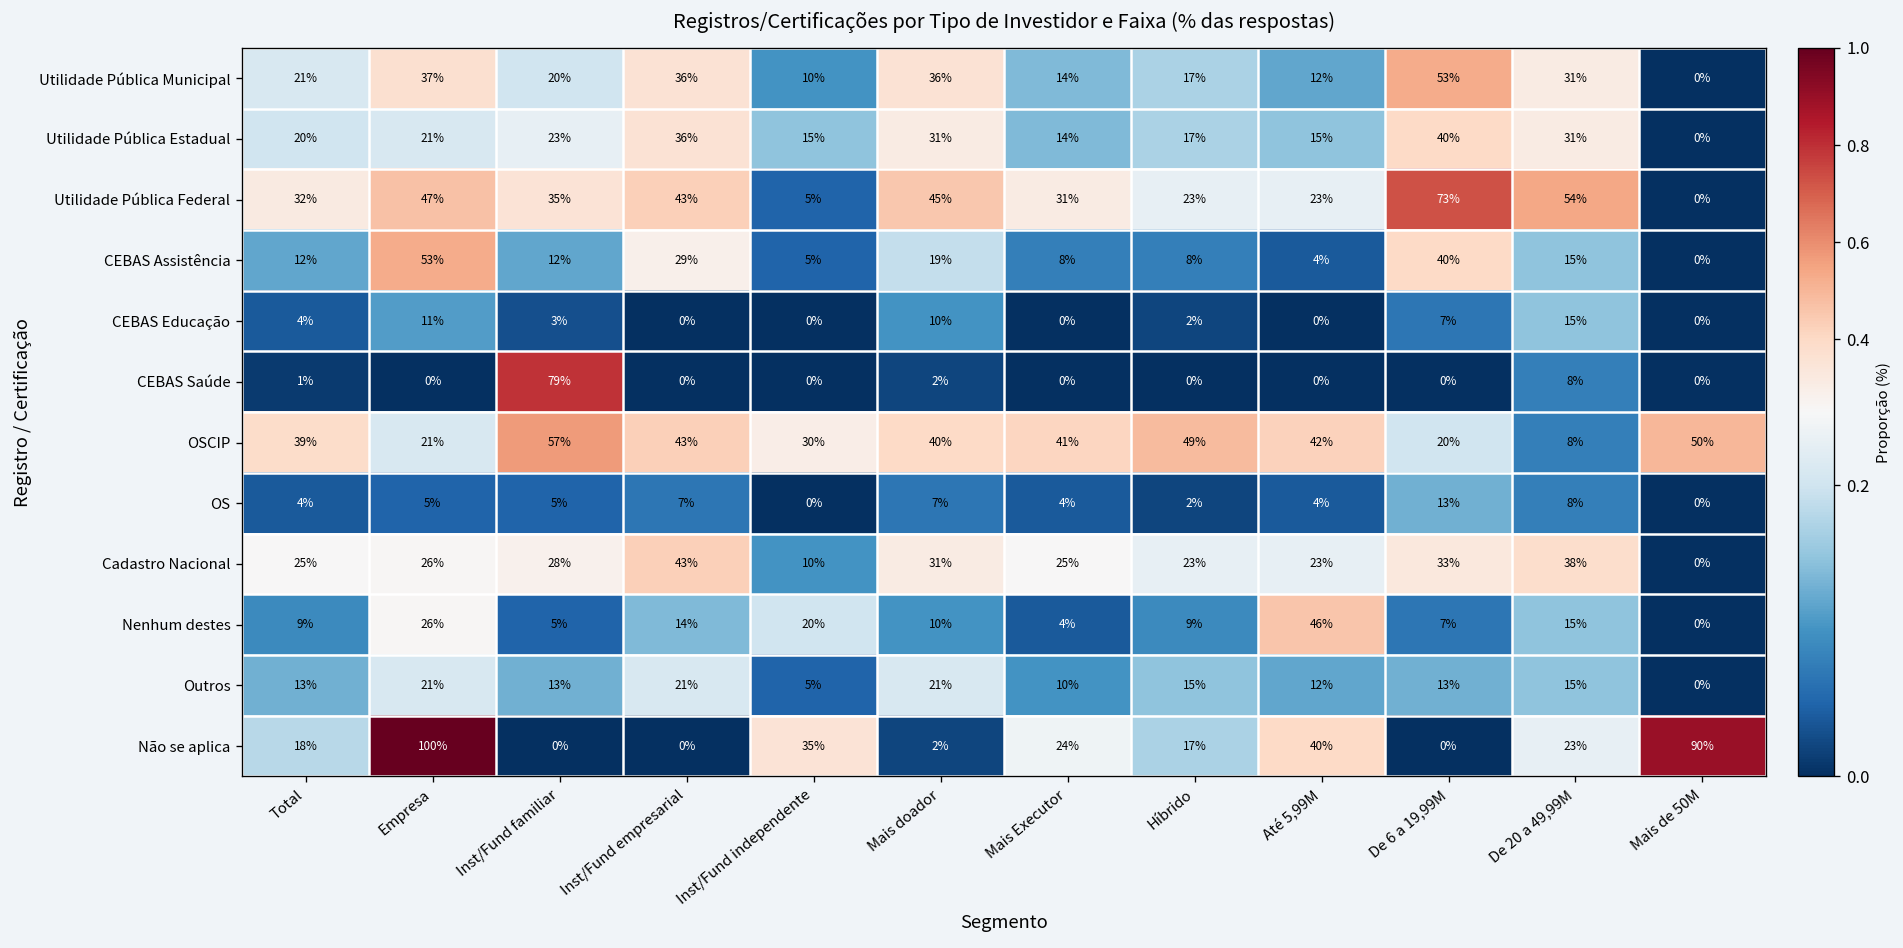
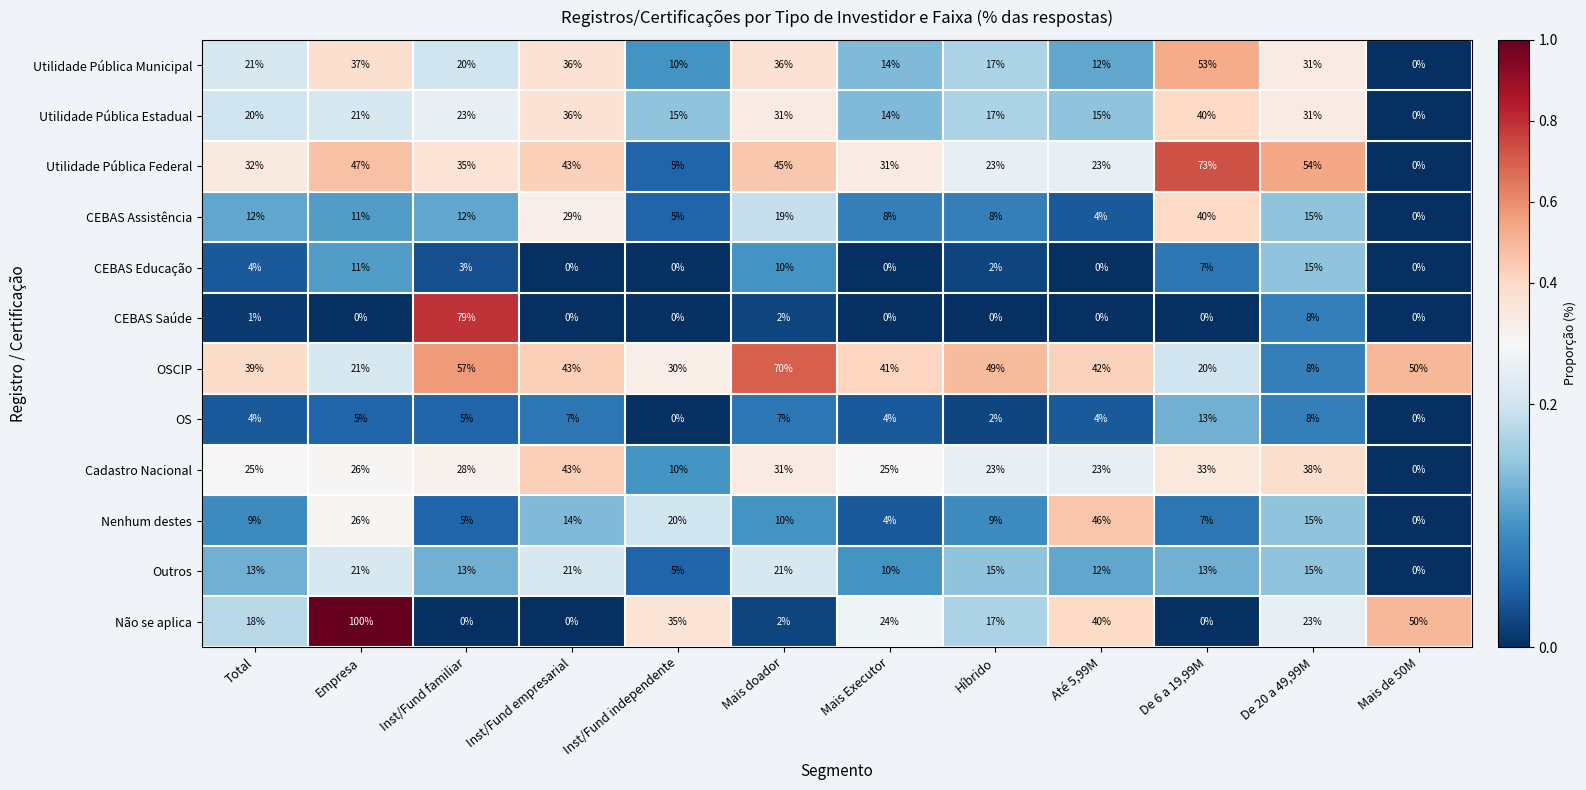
CEBAS Assistência, Empresa: 53% -> 11%
OSCIP, Mais doador: 40% -> 70%
Não se aplica, Mais de 50M: 90% -> 50%
